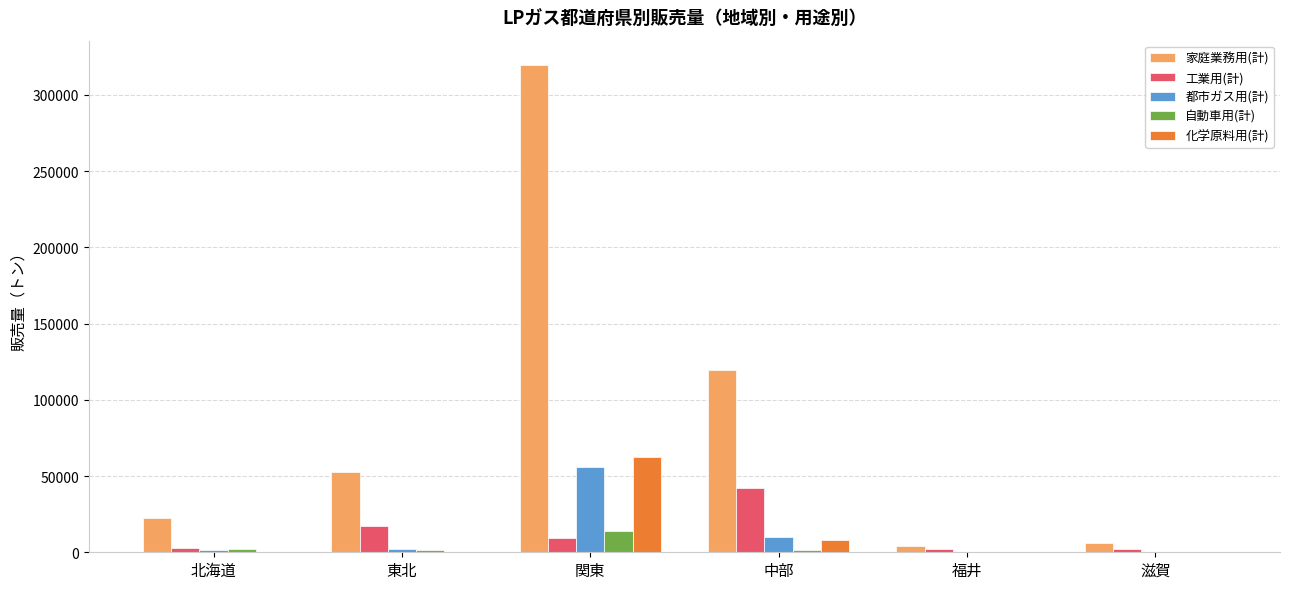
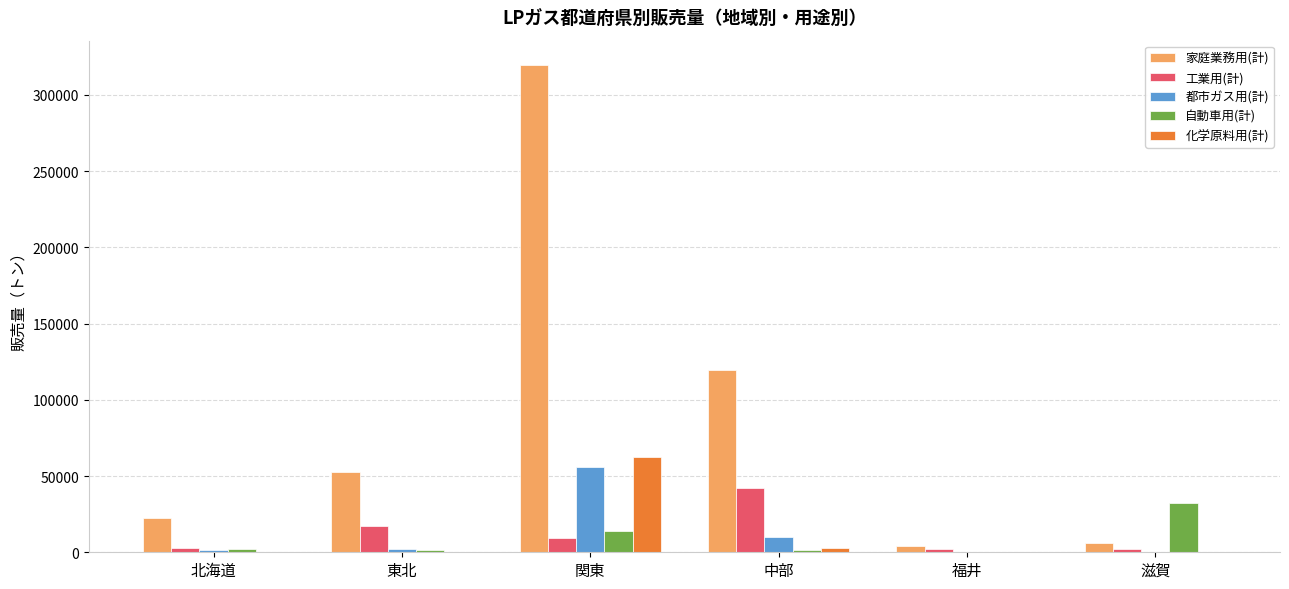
化学原料用(計), 中部: 8000 -> 3000
自動車用(計), 滋賀: 0 -> 32000
